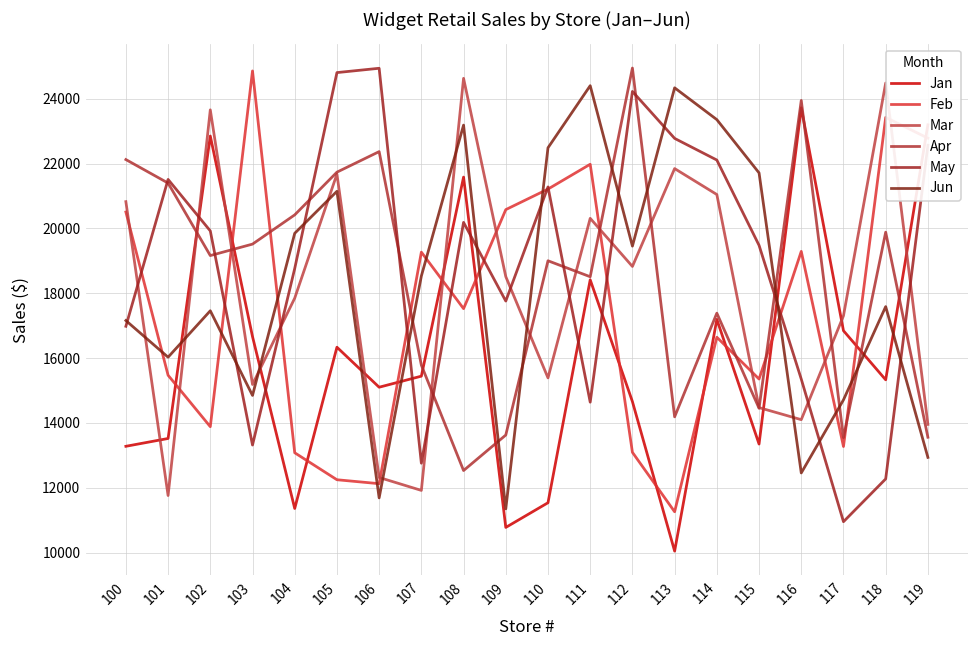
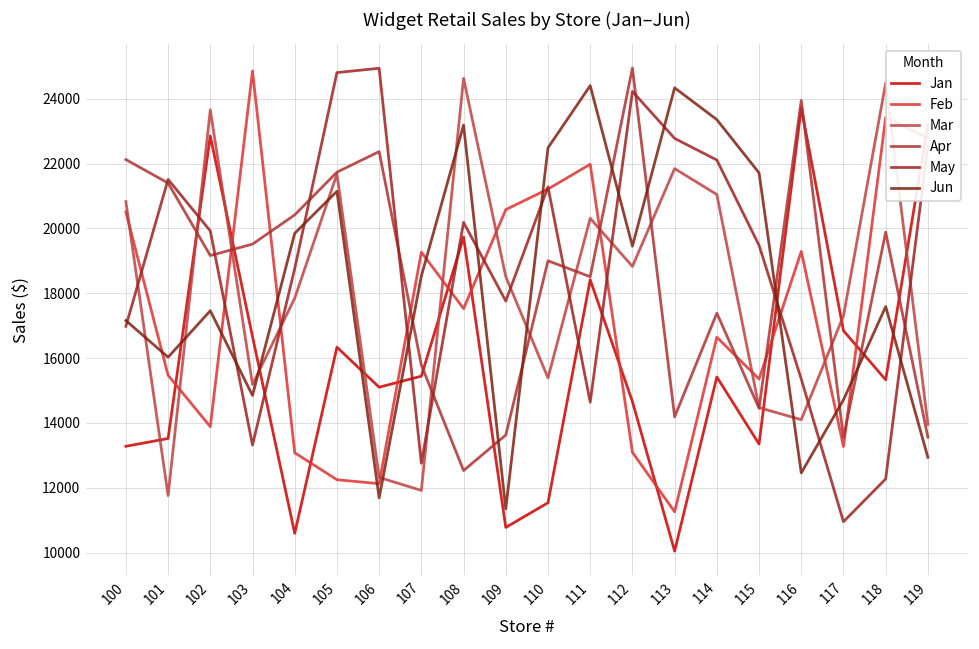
Jan, 104: 11400 -> 10600
Jan, 108: 21600 -> 19700
Jan, 114: 17200 -> 15400
